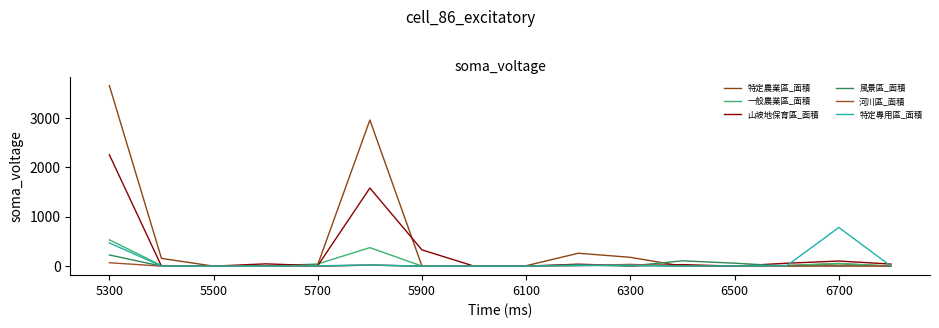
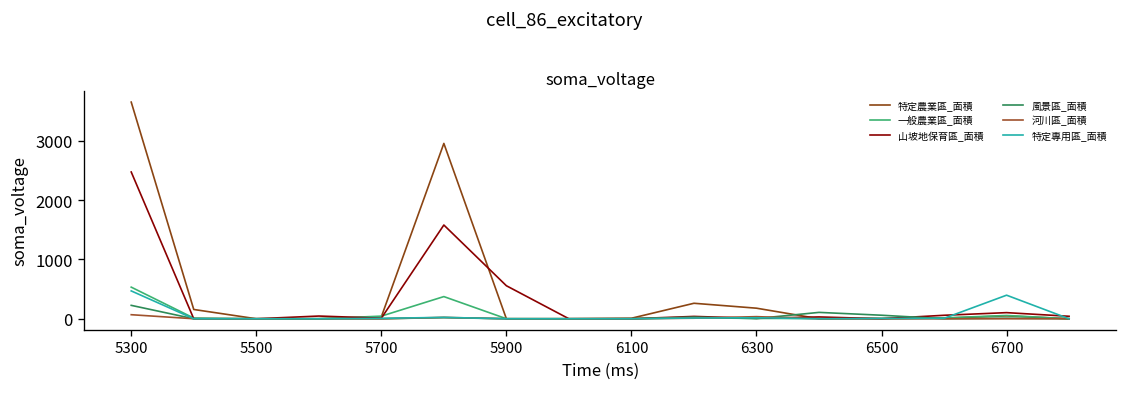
山坡地保育區_面積, 5300: 2300 -> 2500
山坡地保育區_面積, 5900: 300 -> 600
特定專用區_面積, 6700: 800 -> 400
